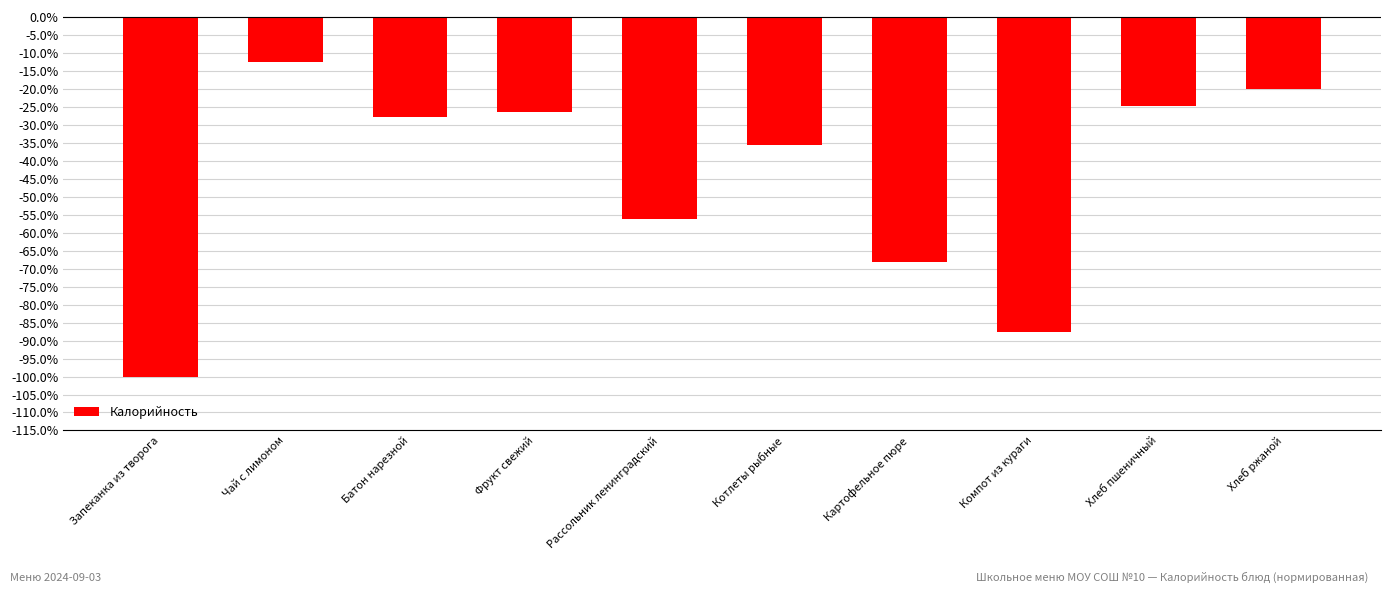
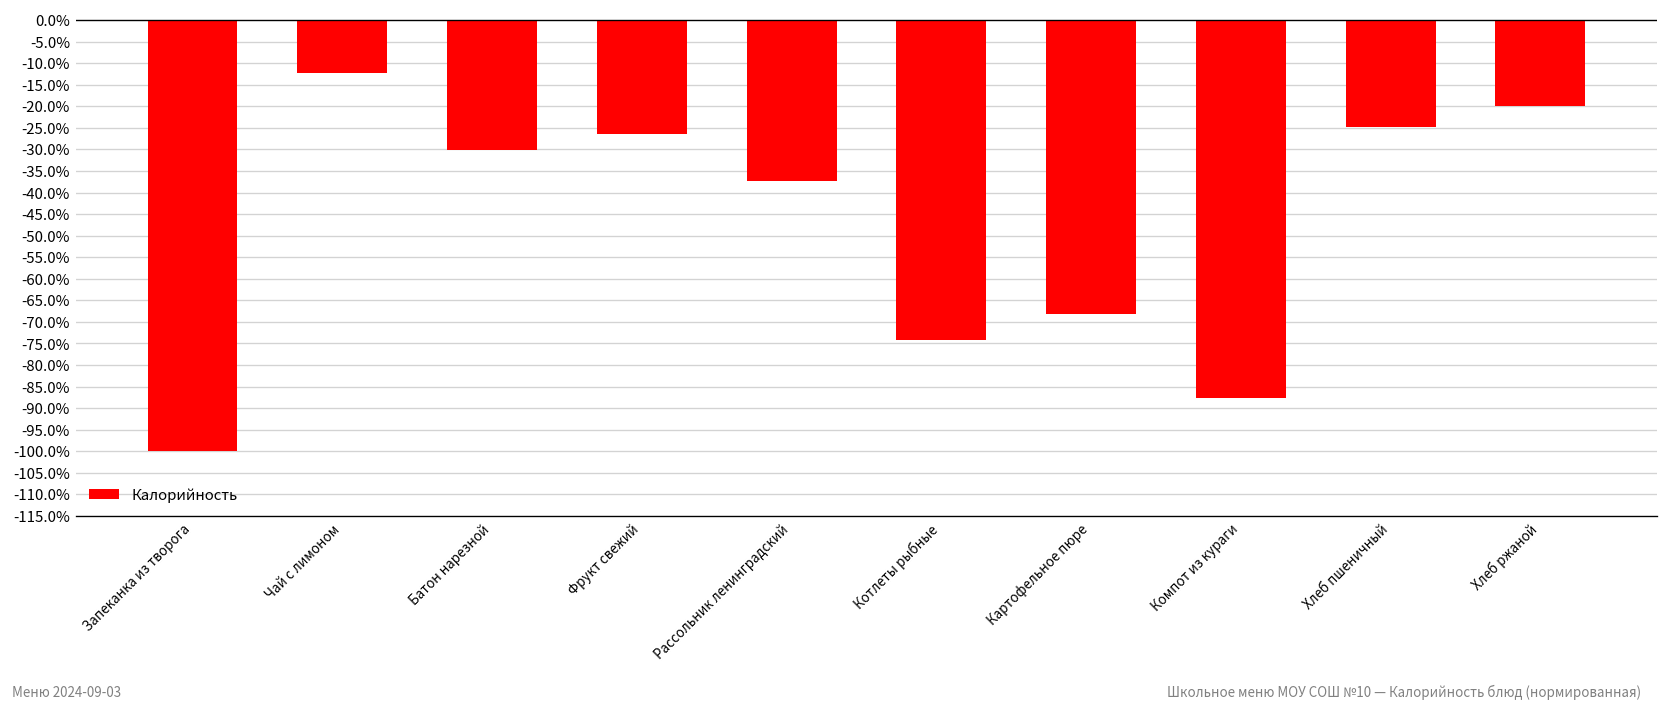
Батон нарезной: -28% -> -30%
Рассольник ленинградский: -56% -> -37%
Котлеты рыбные: -36% -> -74%
